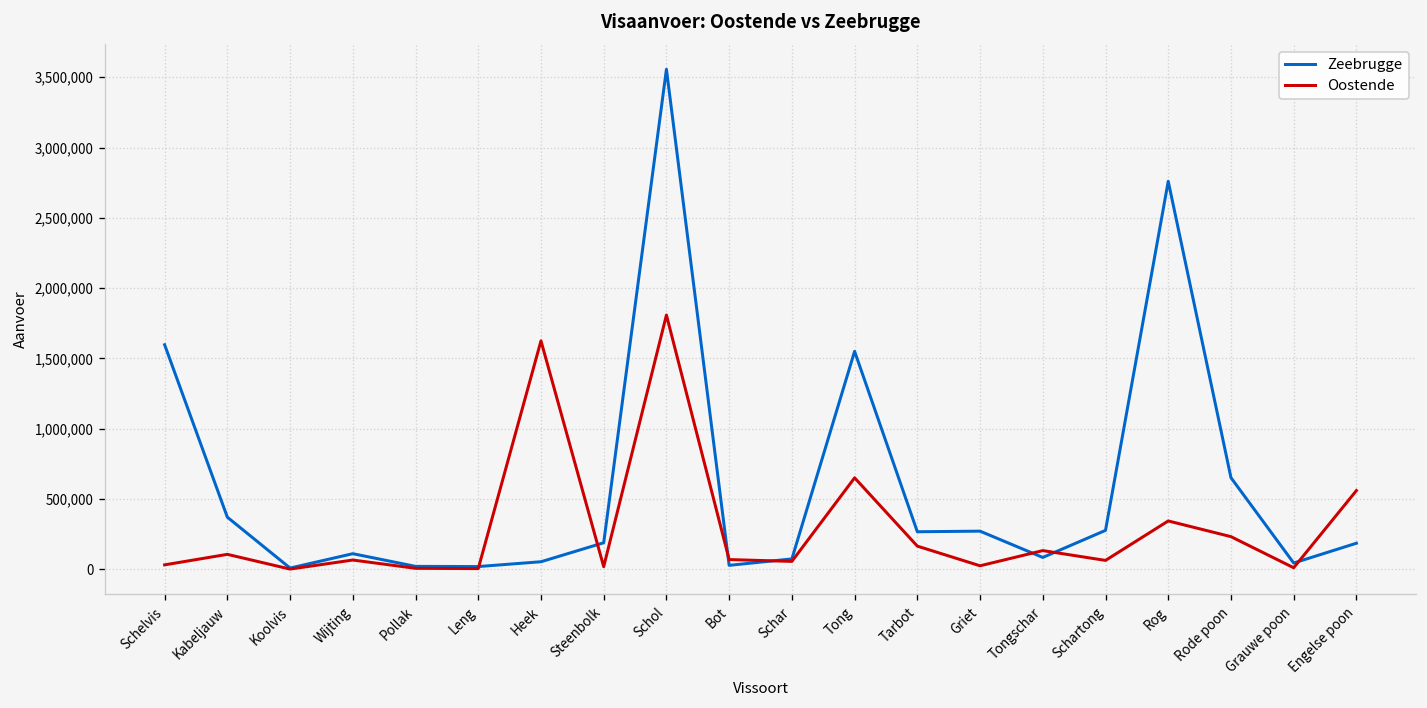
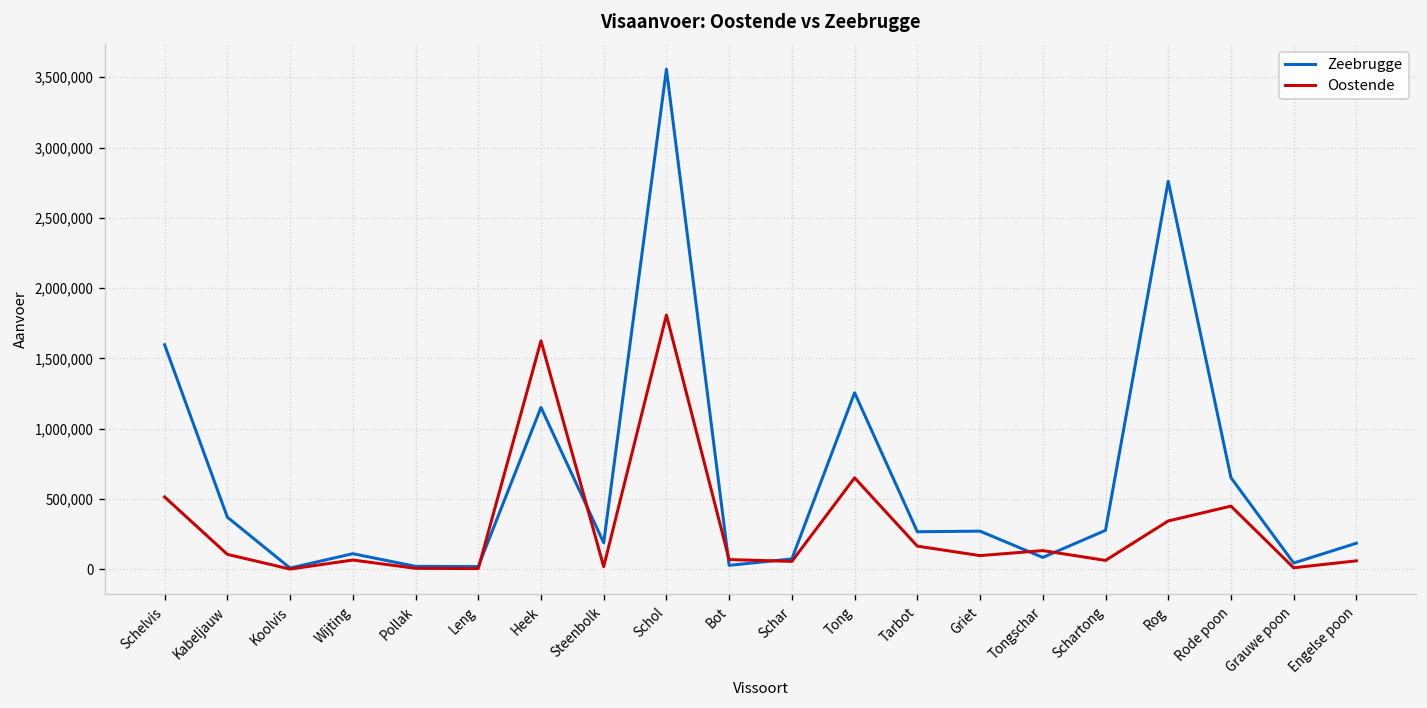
Oostende, Schelvis: 30,000 -> 510,000
Zeebrugge, Heek: 50,000 -> 1,150,000
Zeebrugge, Tong: 1,550,000 -> 1,260,000
Oostende, Griet: 20,000 -> 100,000
Oostende, Rode poon: 230,000 -> 450,000
Oostende, Engelse poon: 560,000 -> 60,000
